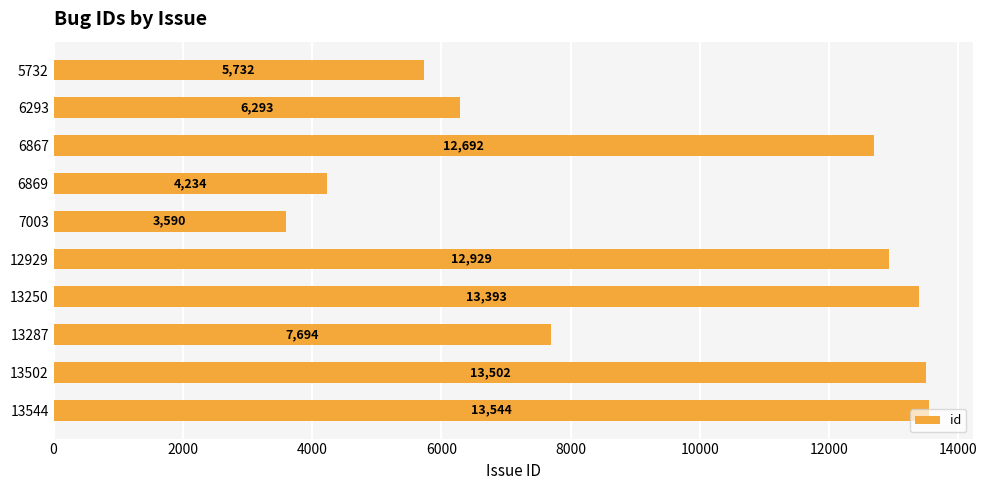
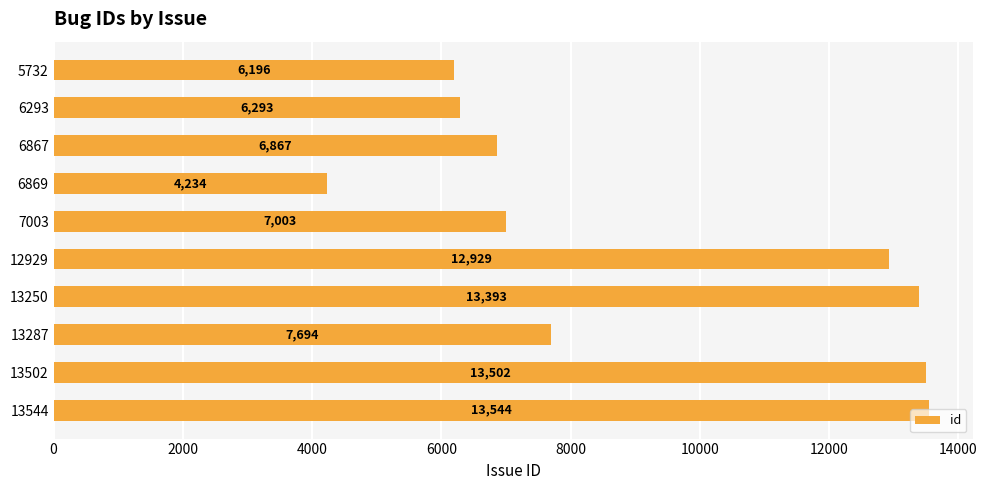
5732: 5,732 -> 6,196
6867: 12,692 -> 6,867
7003: 3,590 -> 7,003
